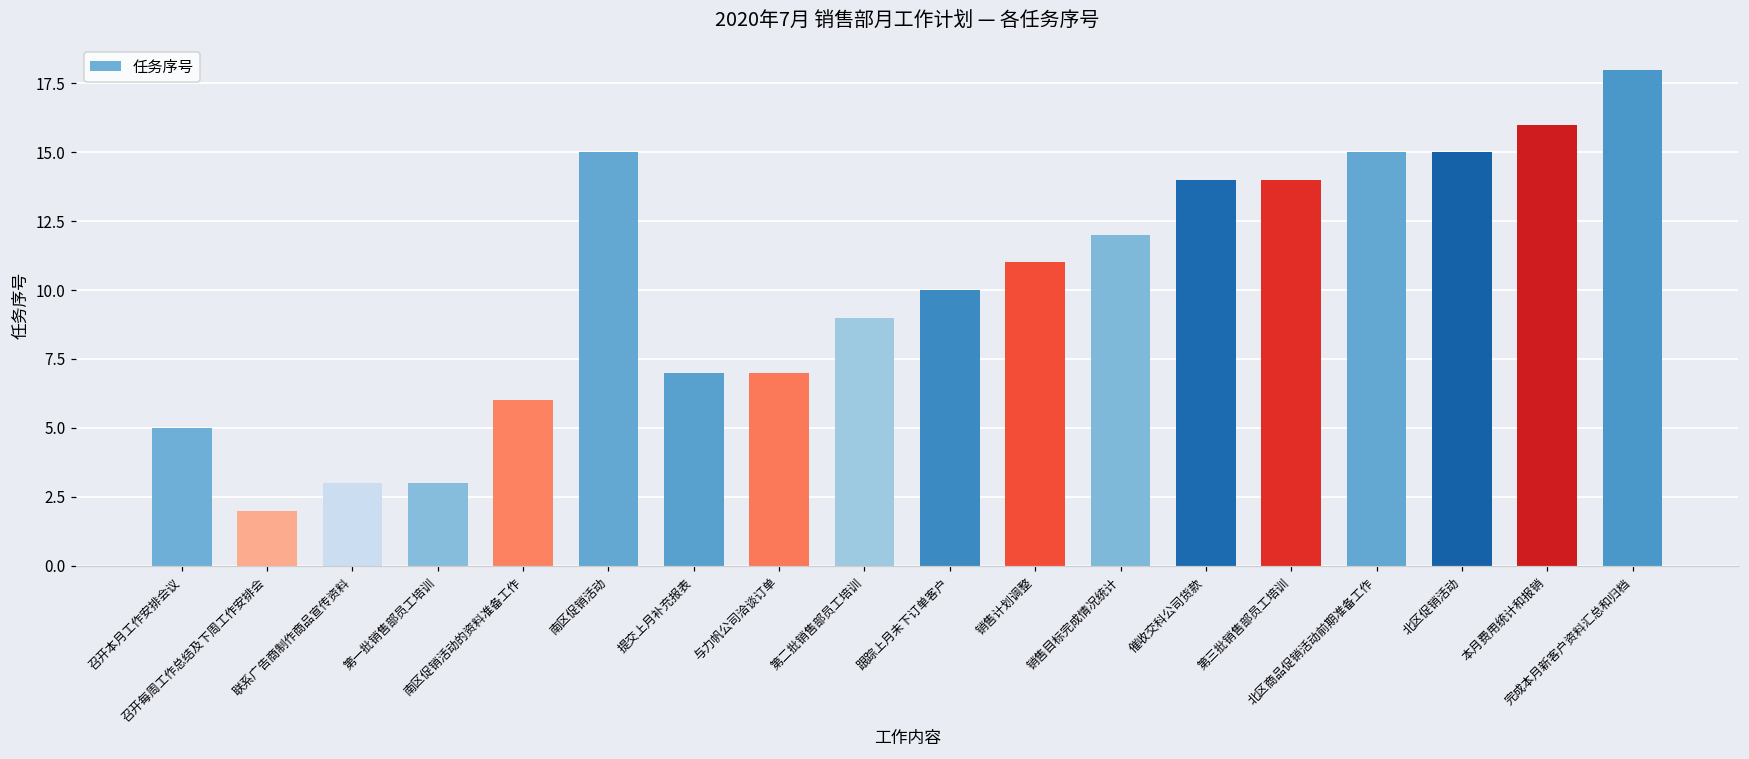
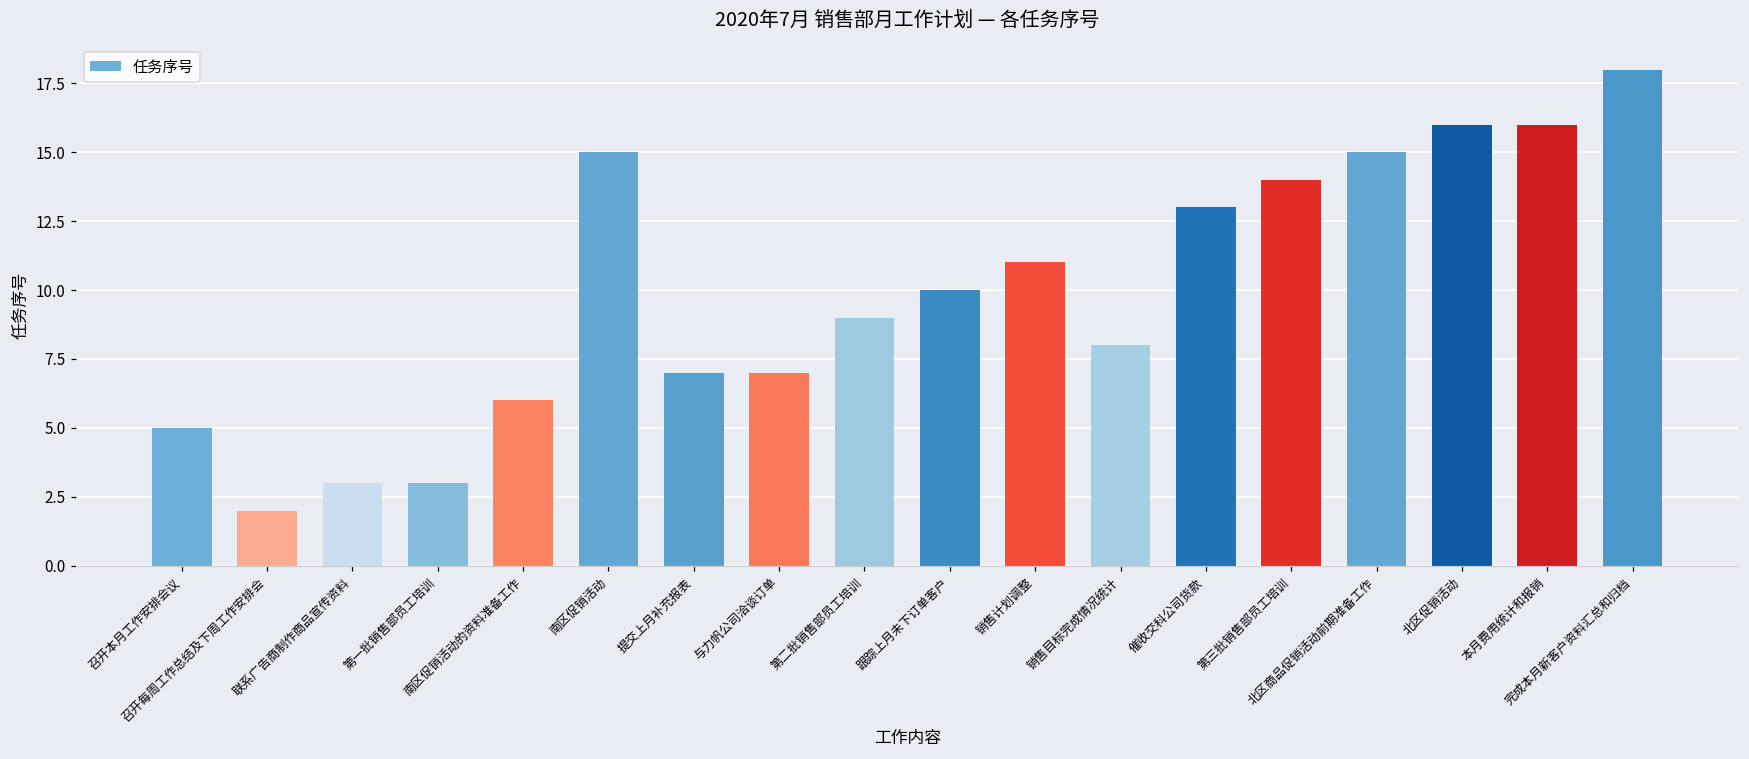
销售目标完成情况统计: 12 -> 8
催收交科公司货款: 14 -> 13
北区促销活动: 15 -> 16
